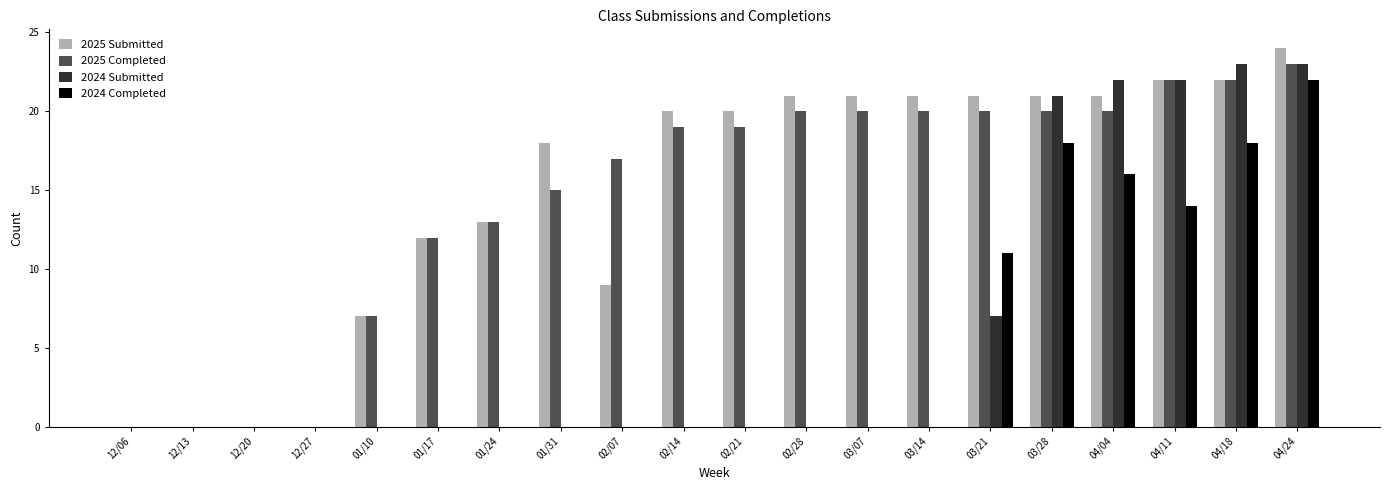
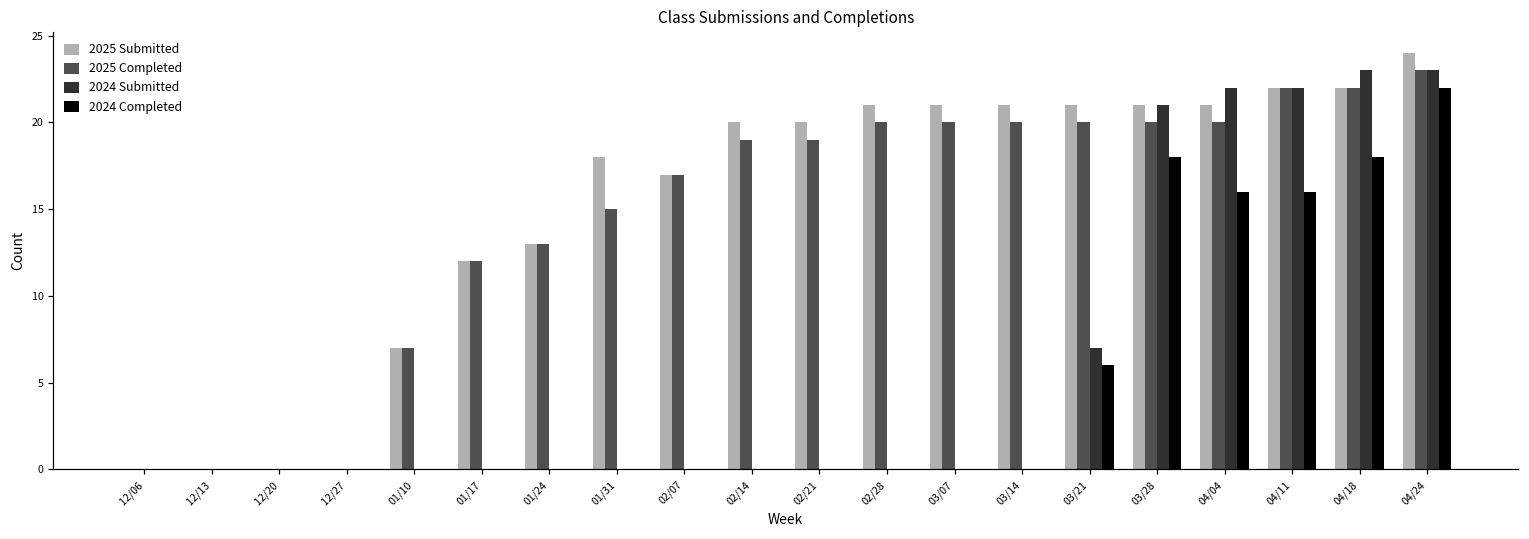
2025 Submitted, 02/07: 9 -> 17
2024 Completed, 03/21: 11 -> 6
2024 Completed, 04/11: 14 -> 16
